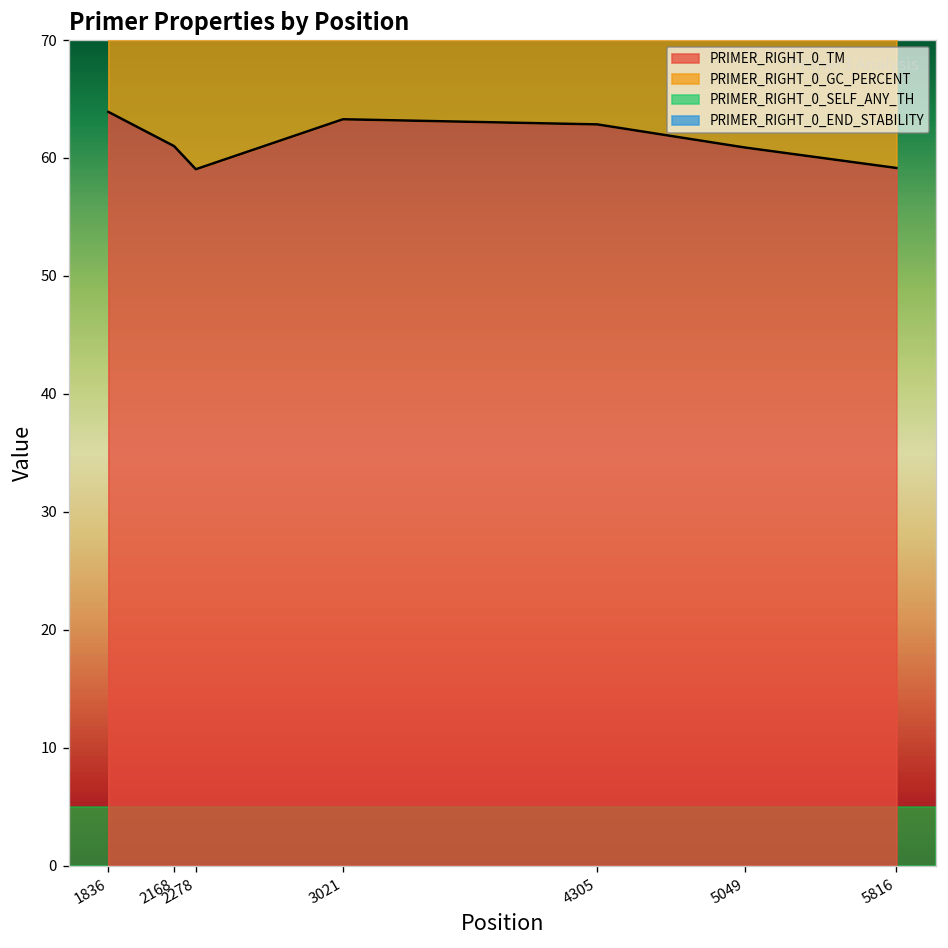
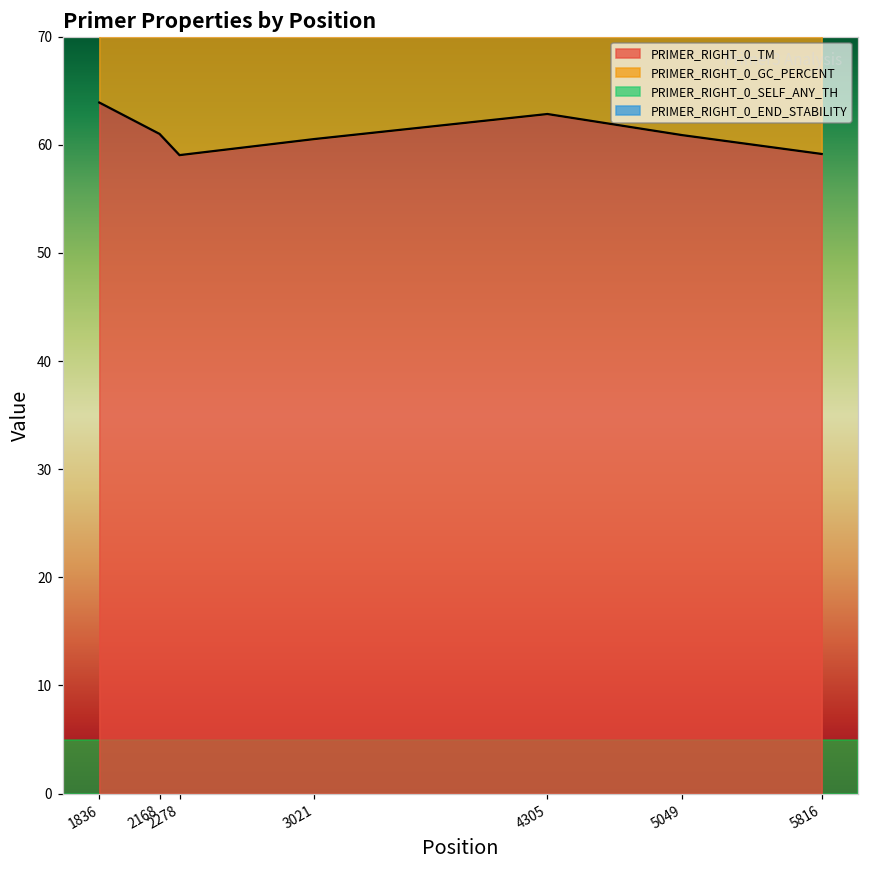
PRIMER_RIGHT_0_TM, 3021: 63 -> 61
